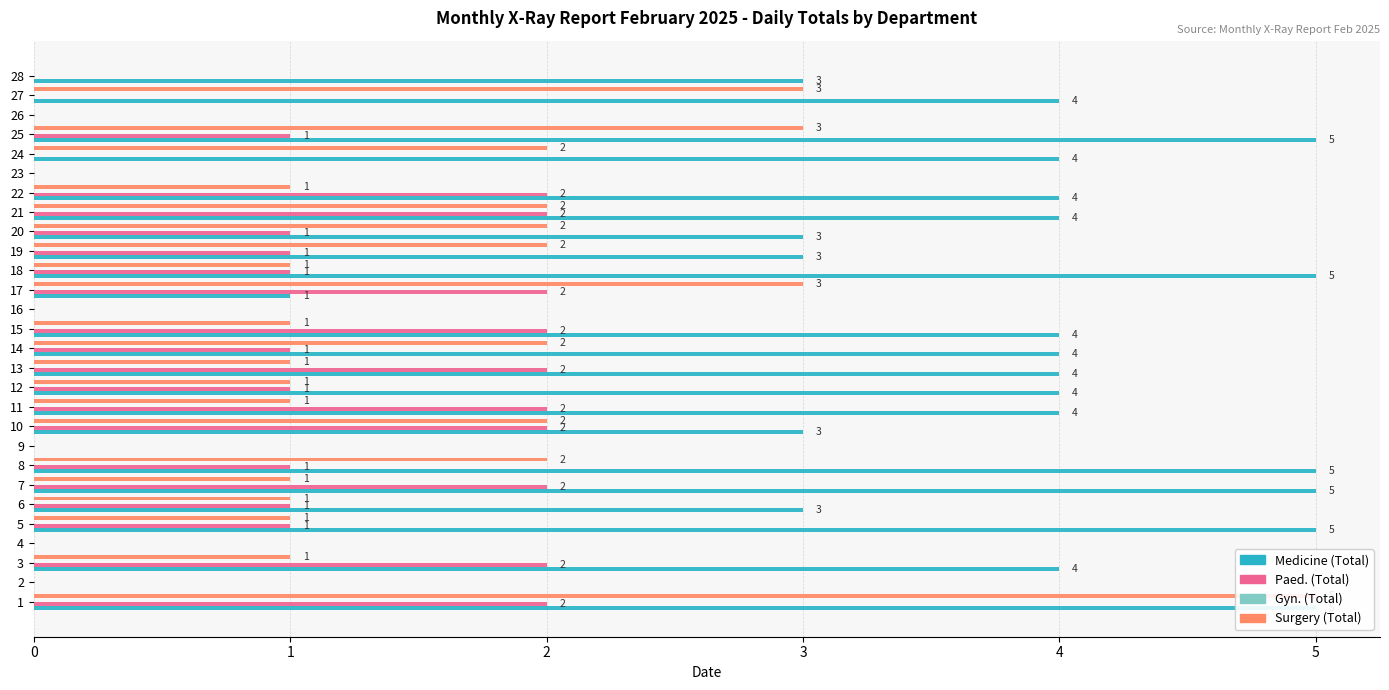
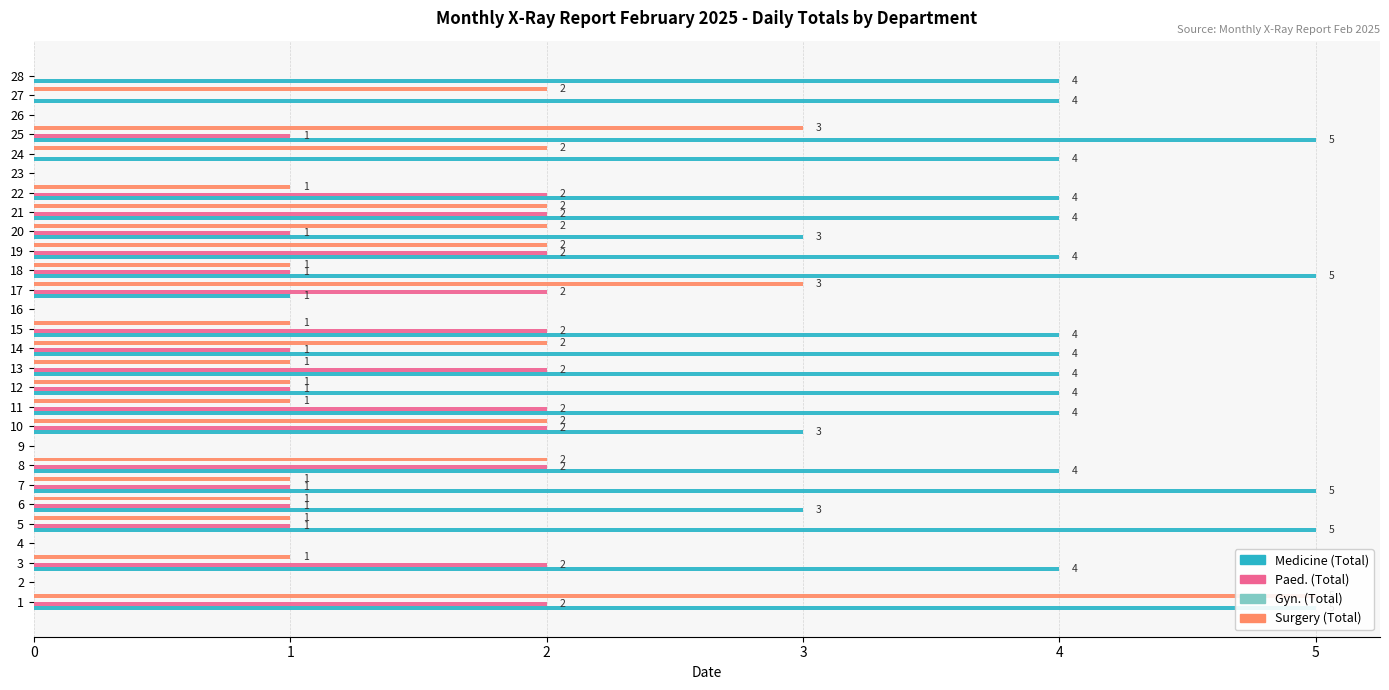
Medicine (Total), 28: 3 -> 4
Surgery (Total), 27: 3 -> 2
Paed. (Total), 19: 1 -> 2
Medicine (Total), 19: 3 -> 4
Paed. (Total), 8: 1 -> 2
Medicine (Total), 8: 5 -> 4
Paed. (Total), 7: 2 -> 1
